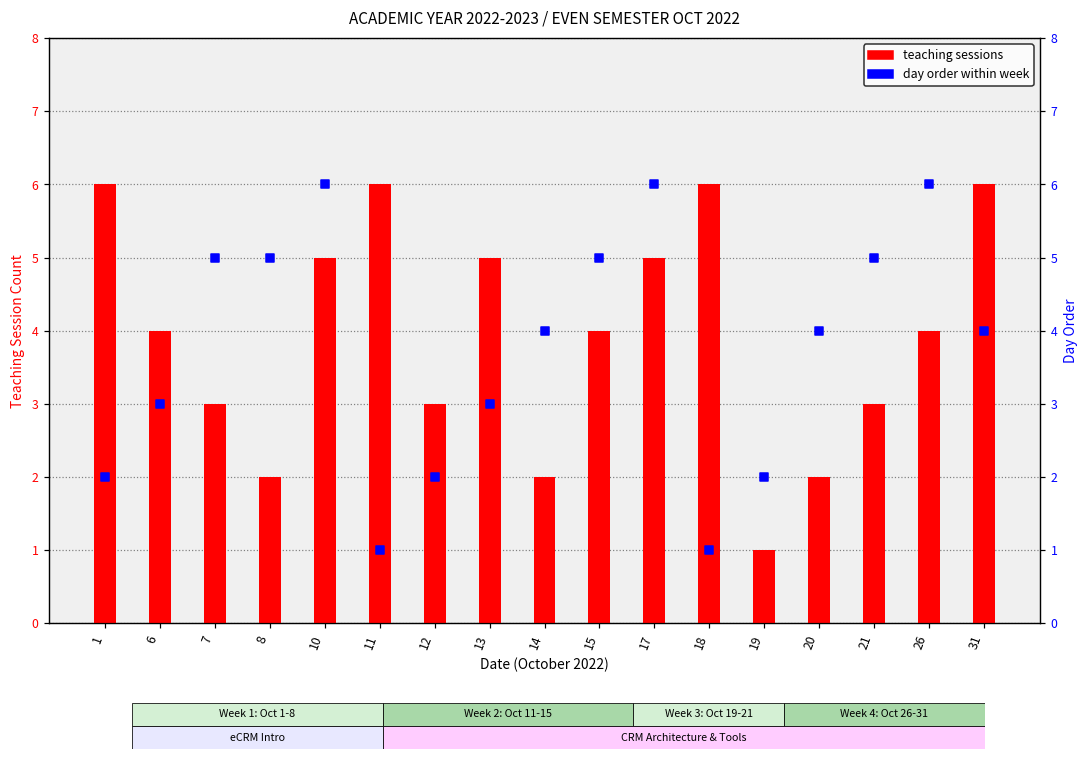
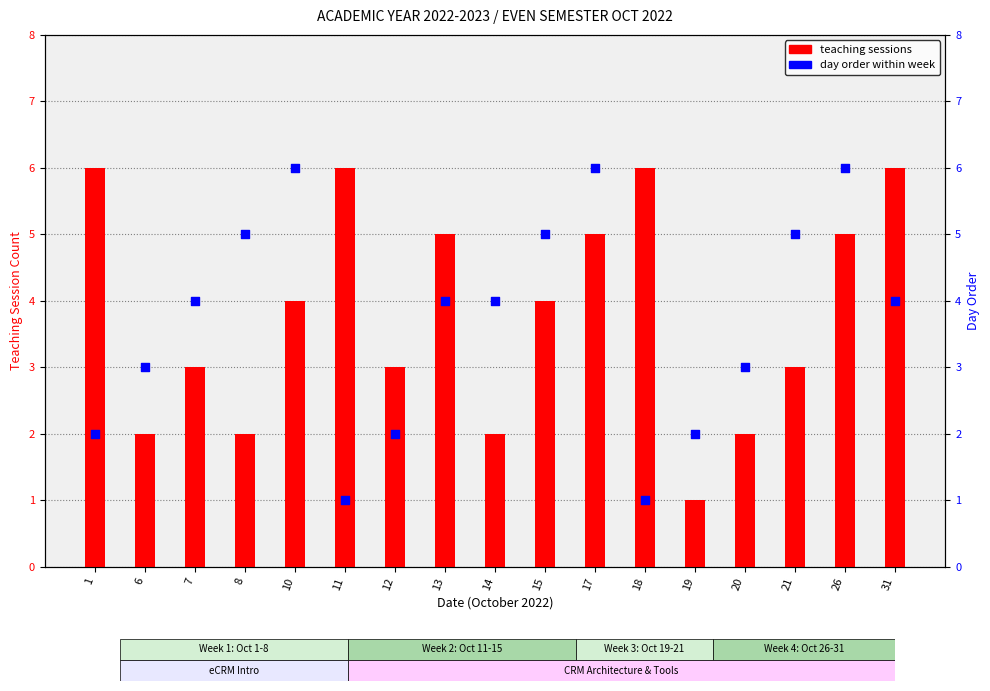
teaching sessions, 6: 4 -> 2
teaching sessions, 10: 5 -> 4
teaching sessions, 26: 4 -> 5
day order within week, 7: 5 -> 4
day order within week, 13: 3 -> 4
day order within week, 20: 4 -> 3
